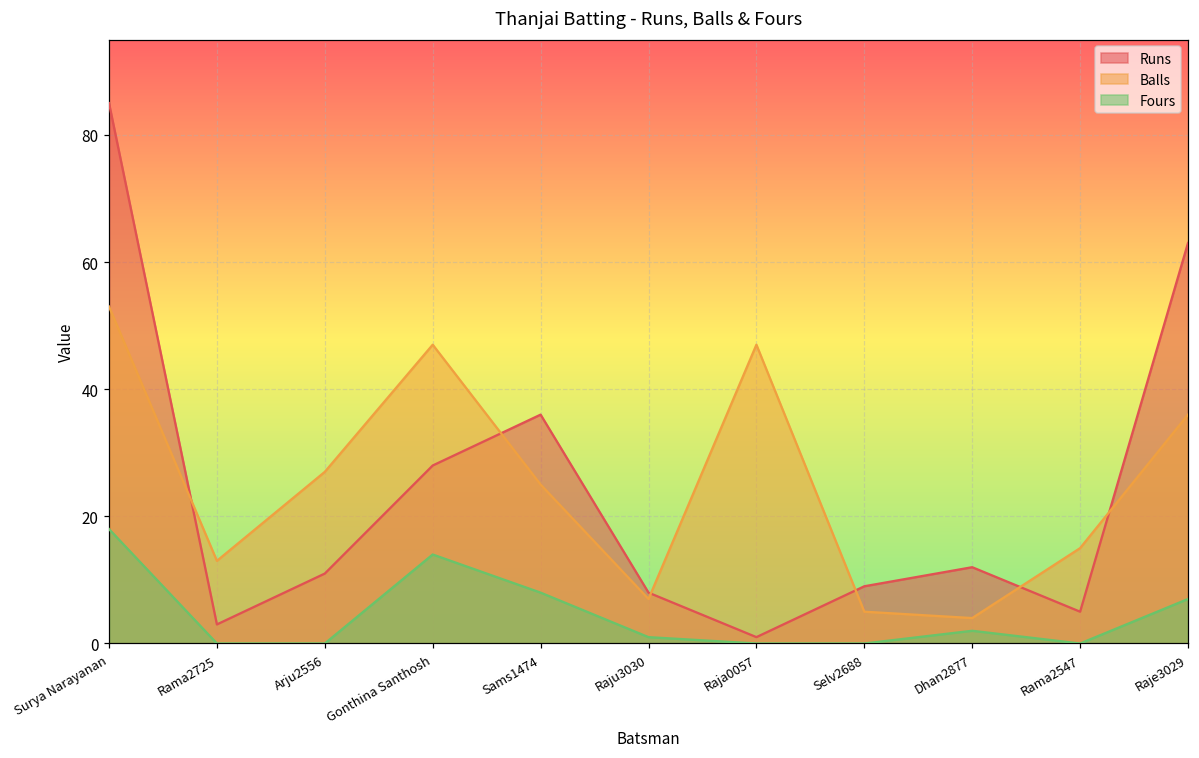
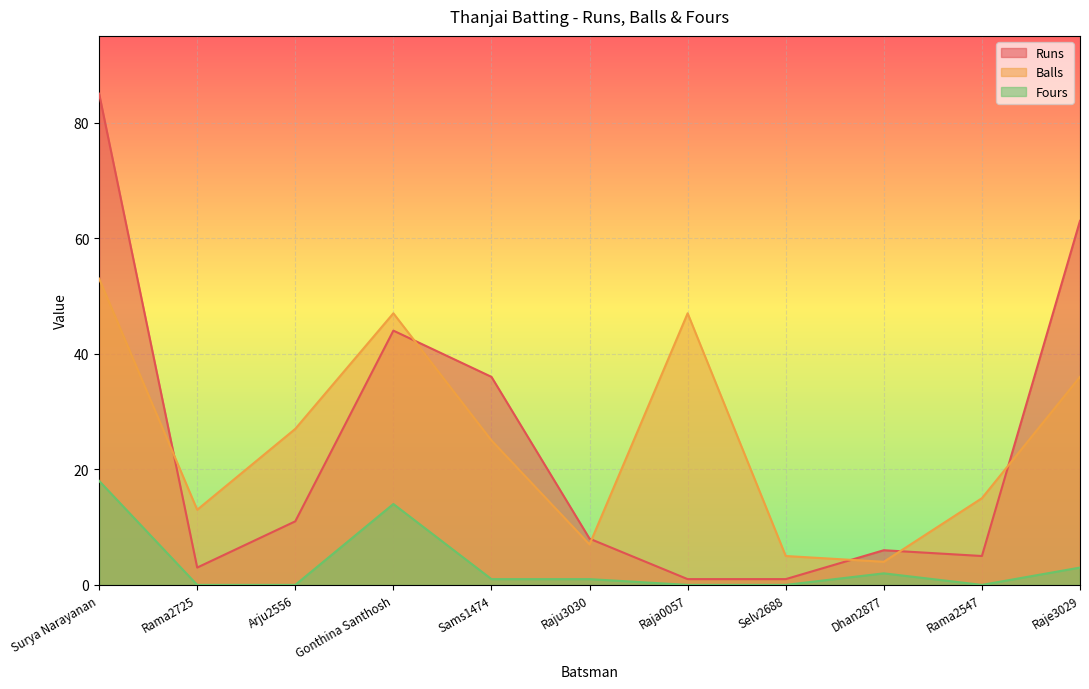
Runs, Gonthina Santhosh: 28 -> 44
Fours, Sams1474: 8 -> 1
Runs, Selv2688: 9 -> 1
Runs, Dhan2877: 12 -> 6
Fours, Raje3029: 7 -> 3
